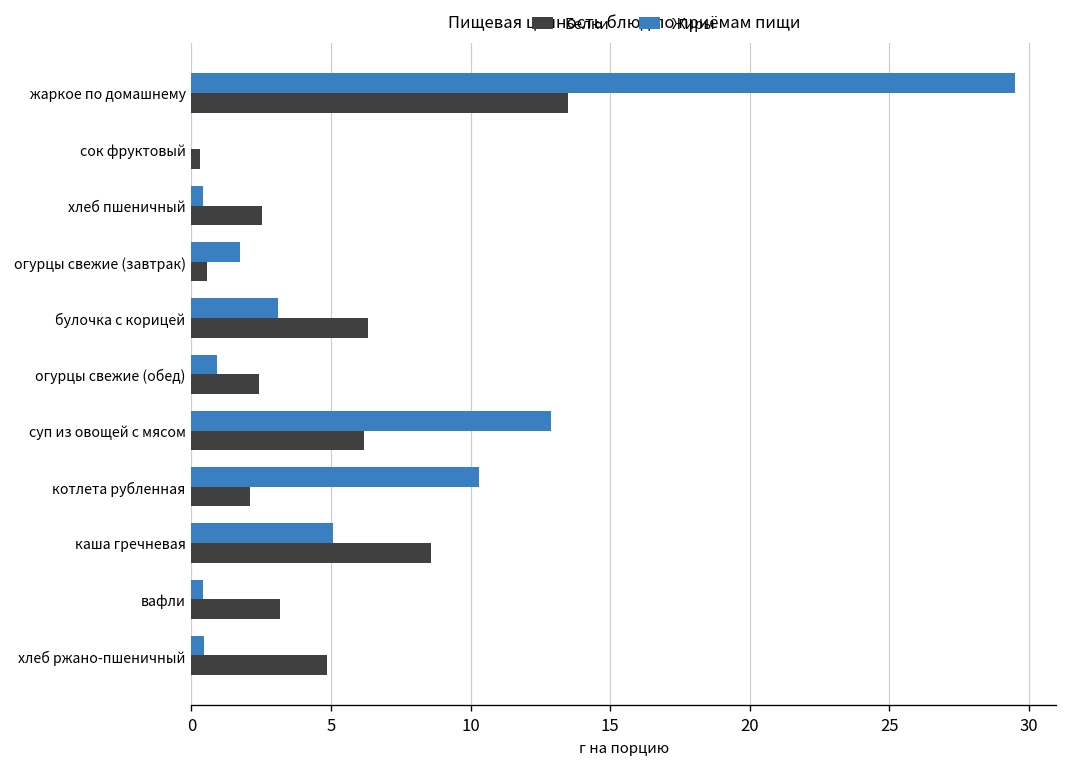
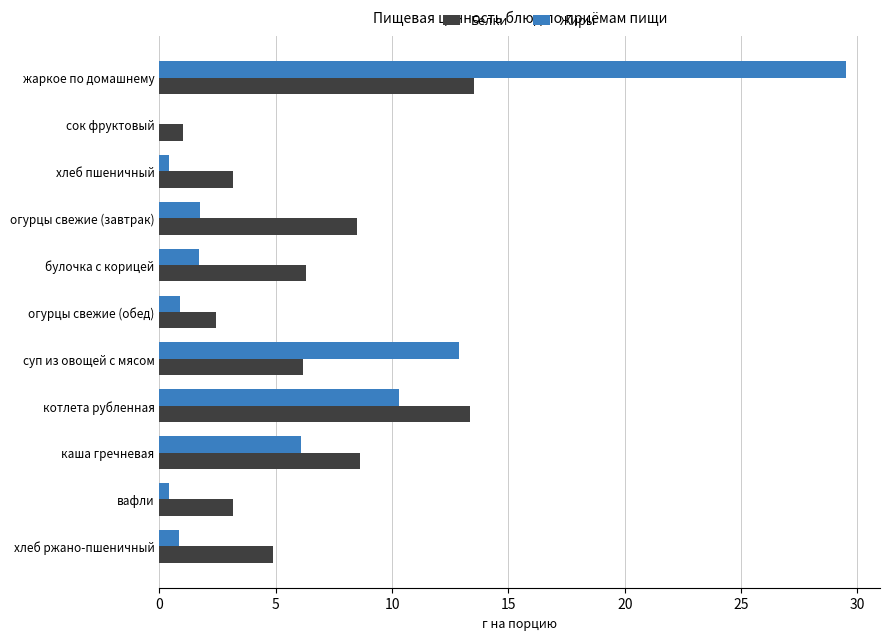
Белки, сок фруктовый: 0.3 -> 1.0
Белки, хлеб пшеничный: 2.5 -> 3.2
Белки, огурцы свежие (завтрак): 0.6 -> 8.5
Жиры, булочка с корицей: 3.1 -> 1.7
Белки, котлета рубленная: 2.1 -> 13.3
Жиры, каша гречневая: 5.1 -> 6.1
Жиры, хлеб ржано-пшеничный: 0.4 -> 0.8
